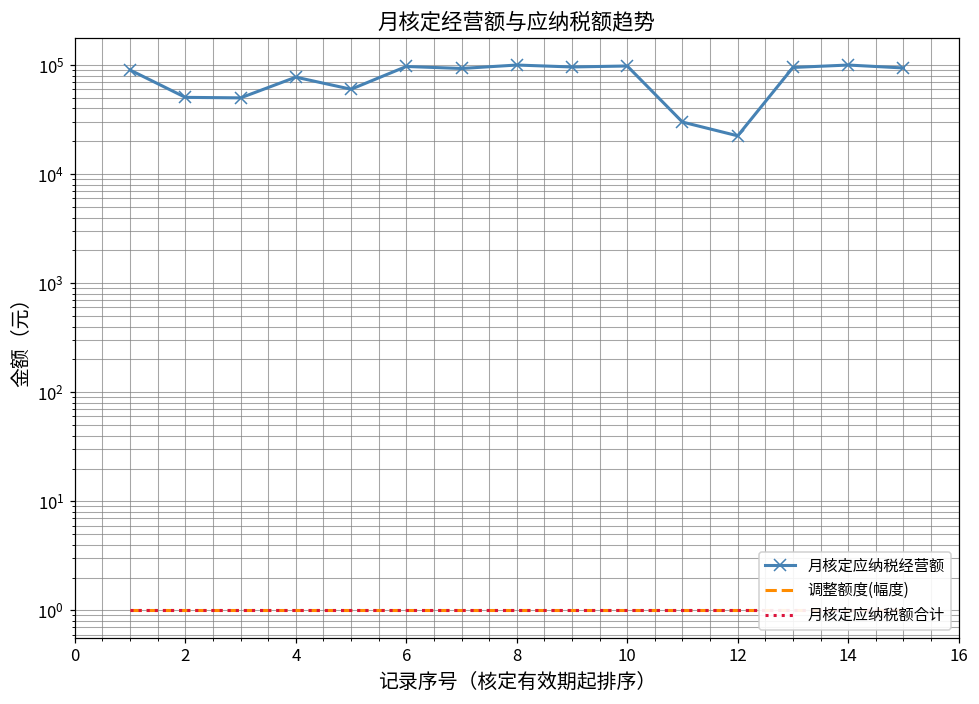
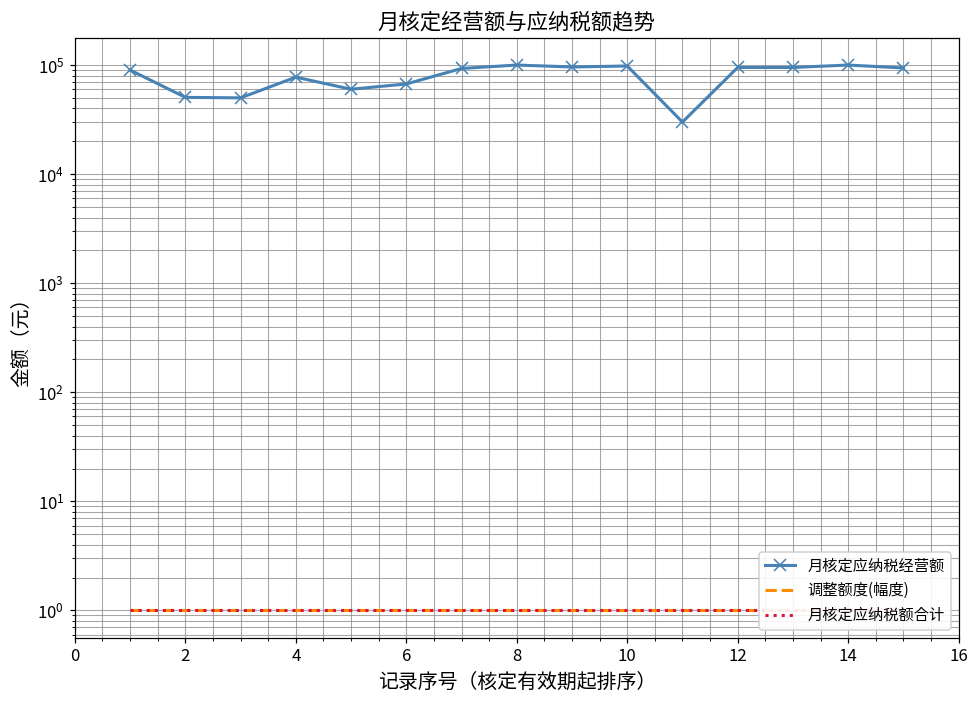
月核定应纳税经营额, 6: 100000 -> 70000
月核定应纳税经营额, 12: 22000 -> 100000
